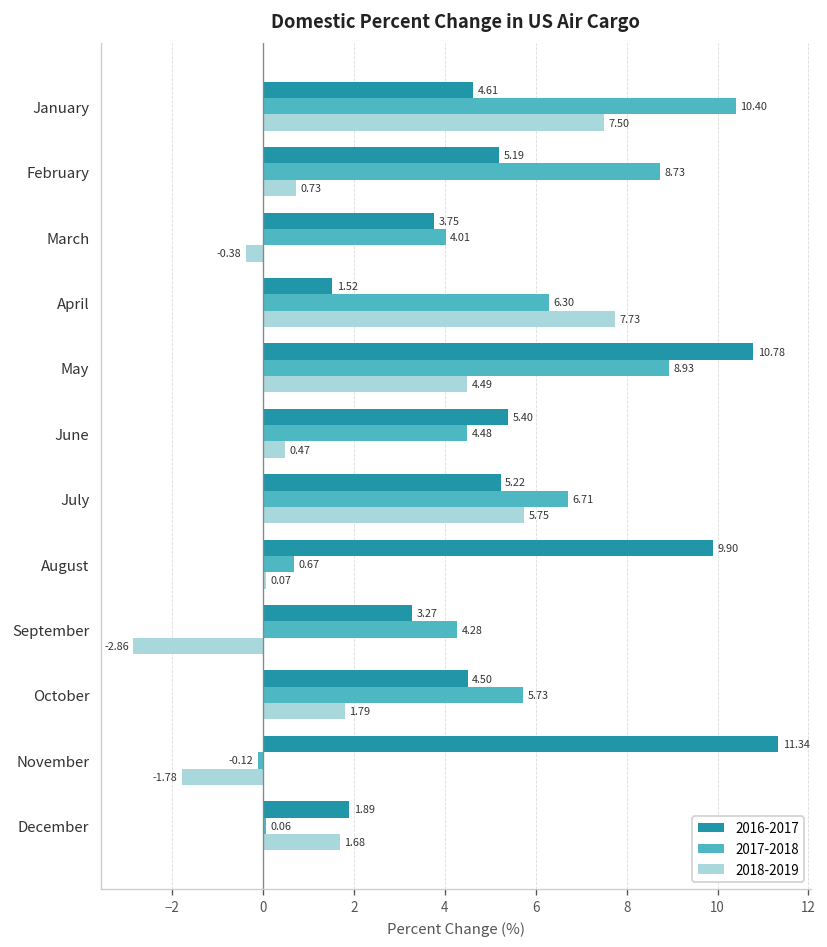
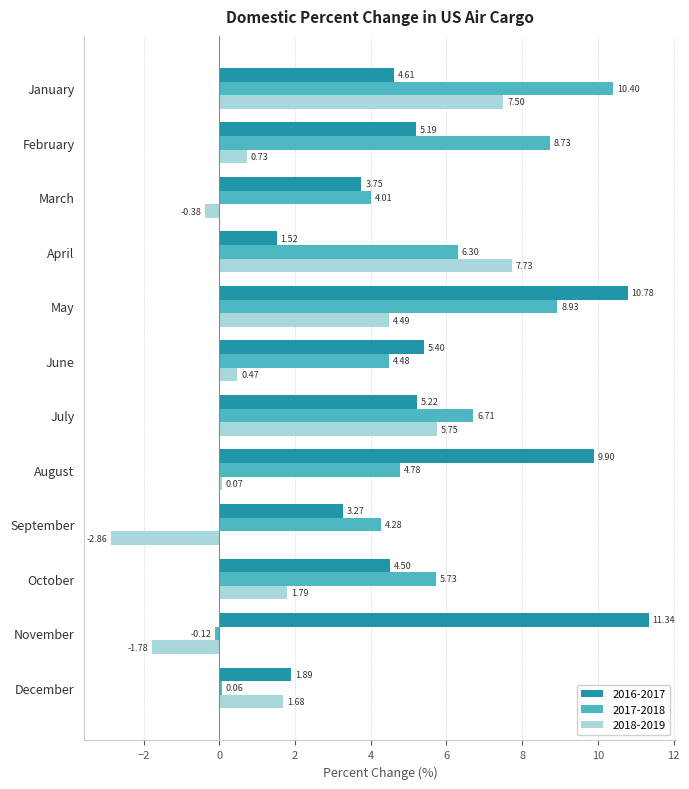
2017-2018, August: 0.67 -> 4.78
